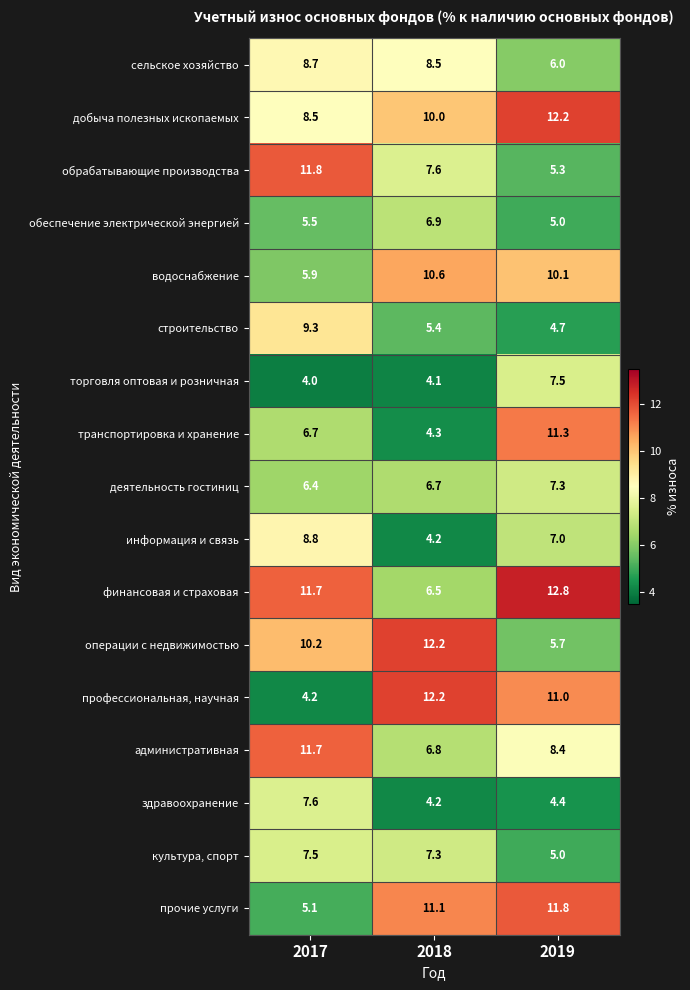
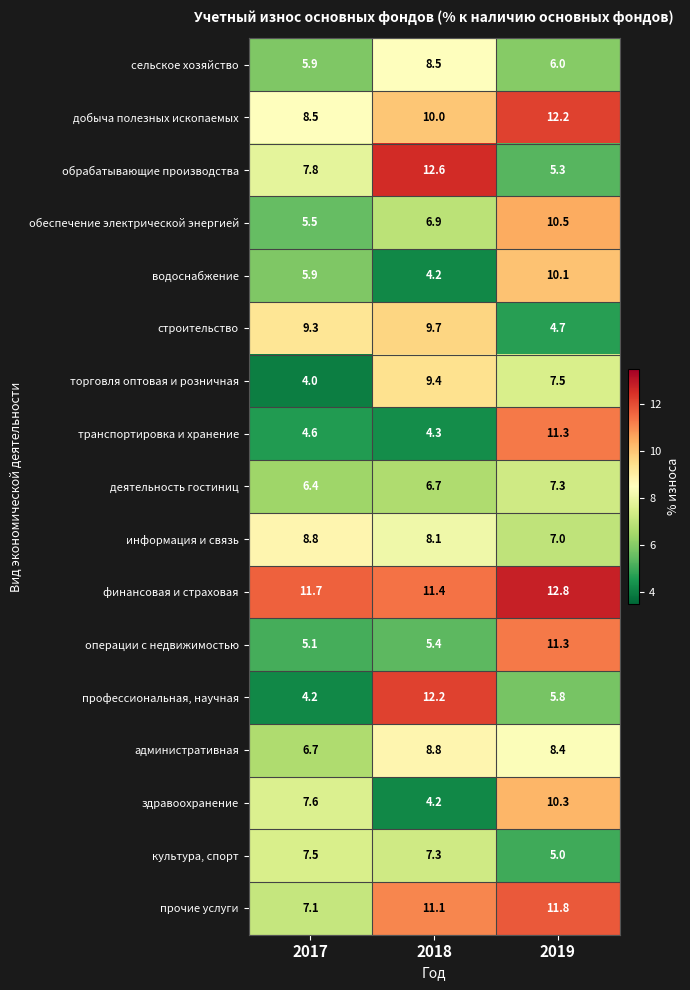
сельское хозяйство, 2017: 8.7 -> 5.9
обрабатывающие производства, 2017: 11.8 -> 7.8
обрабатывающие производства, 2018: 7.6 -> 12.6
обеспечение электрической энергией, 2019: 5.0 -> 10.5
водоснабжение, 2018: 10.6 -> 4.2
строительство, 2018: 5.4 -> 9.7
торговля оптовая и розничная, 2018: 4.1 -> 9.4
транспортировка и хранение, 2017: 6.7 -> 4.6
информация и связь, 2018: 4.2 -> 8.1
финансовая и страховая, 2018: 6.5 -> 11.4
операции с недвижимостью, 2017: 10.2 -> 5.1
операции с недвижимостью, 2018: 12.2 -> 5.4
операции с недвижимостью, 2019: 5.7 -> 11.3
профессиональная, научная, 2019: 11.0 -> 5.8
административная, 2017: 11.7 -> 6.7
административная, 2018: 6.8 -> 8.8
здравоохранение, 2019: 4.4 -> 10.3
прочие услуги, 2017: 5.1 -> 7.1
